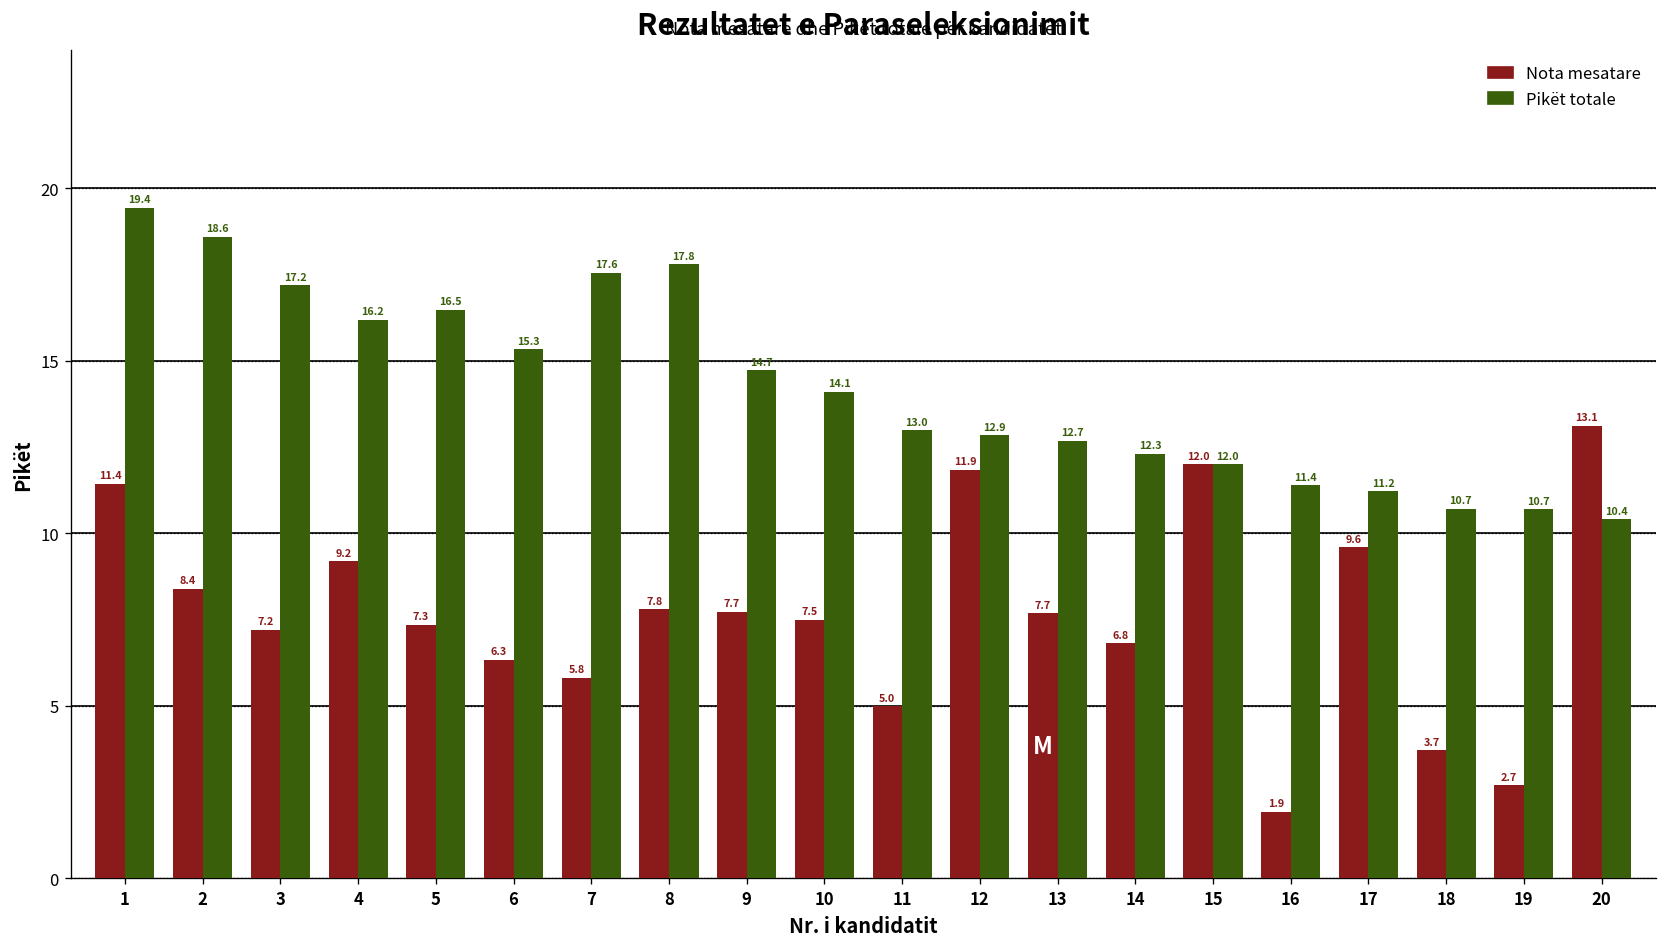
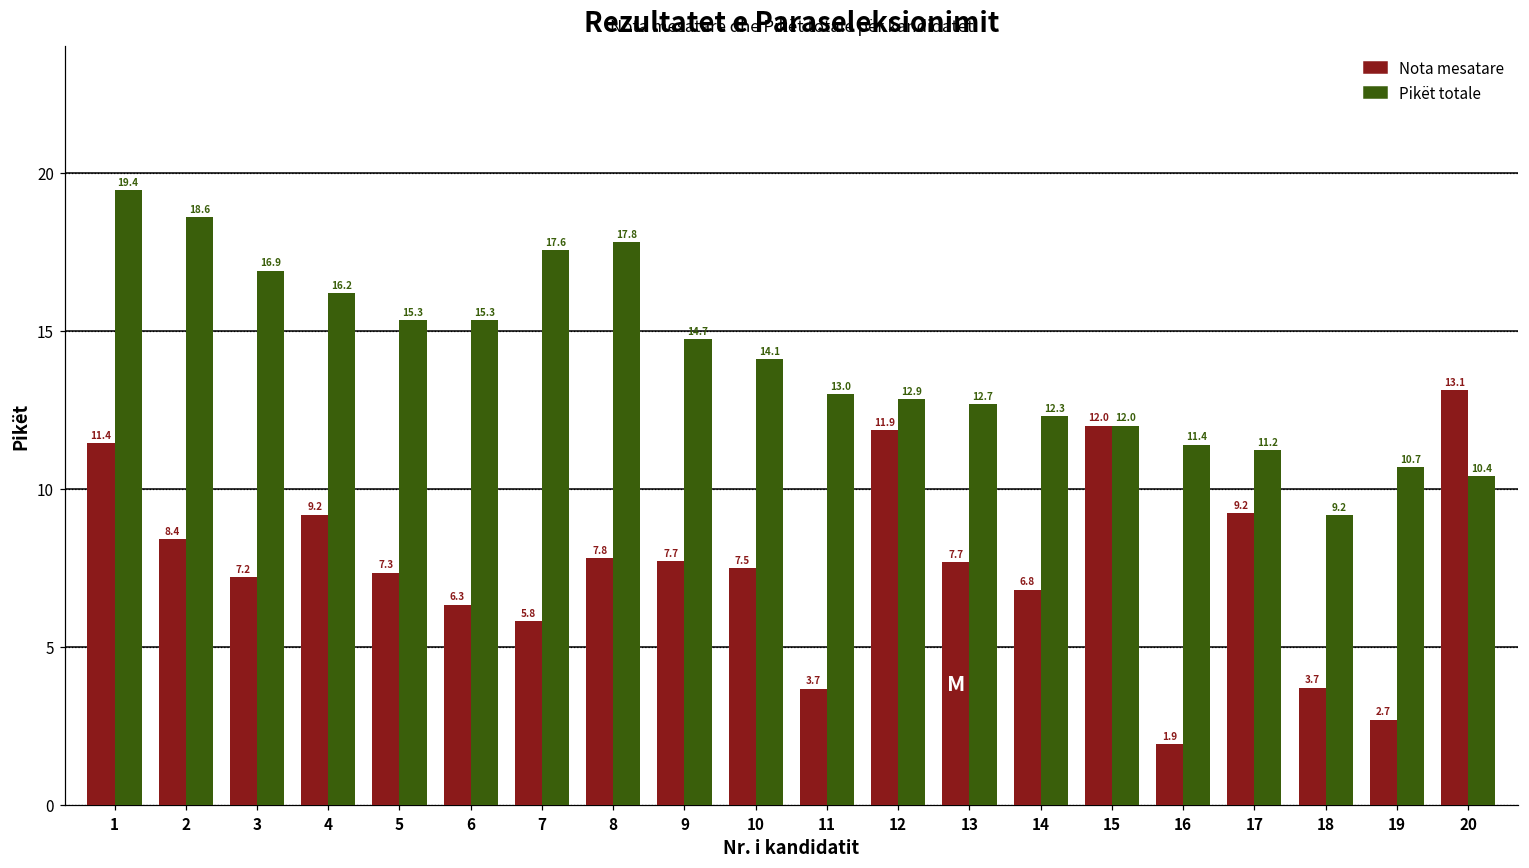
Pikët totale, 3: 17.2 -> 16.9
Pikët totale, 5: 16.5 -> 15.3
Nota mesatare, 11: 5.0 -> 3.7
Nota mesatare, 17: 9.6 -> 9.2
Pikët totale, 18: 10.7 -> 9.2
